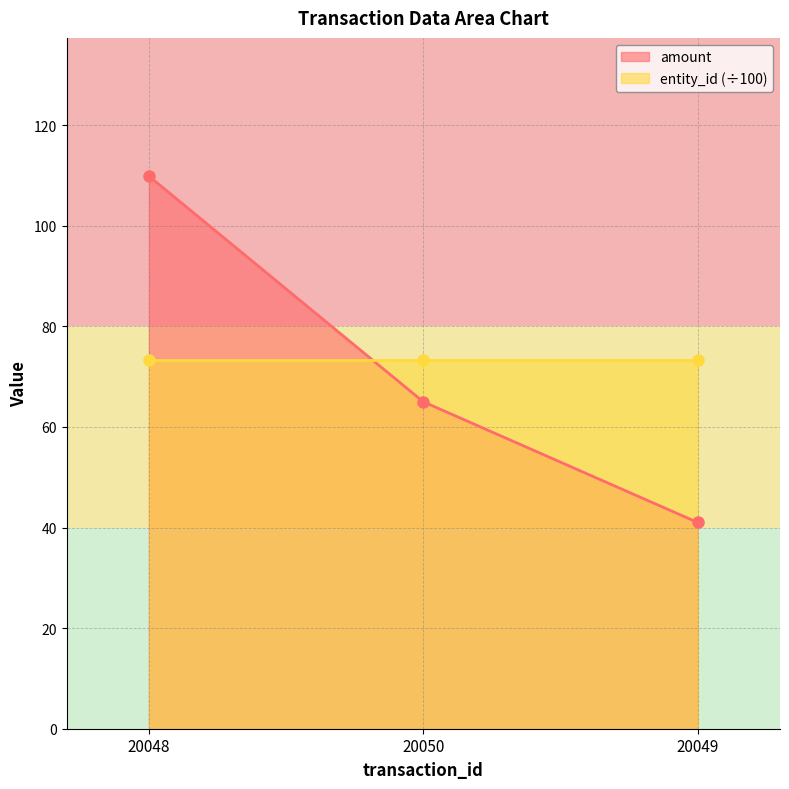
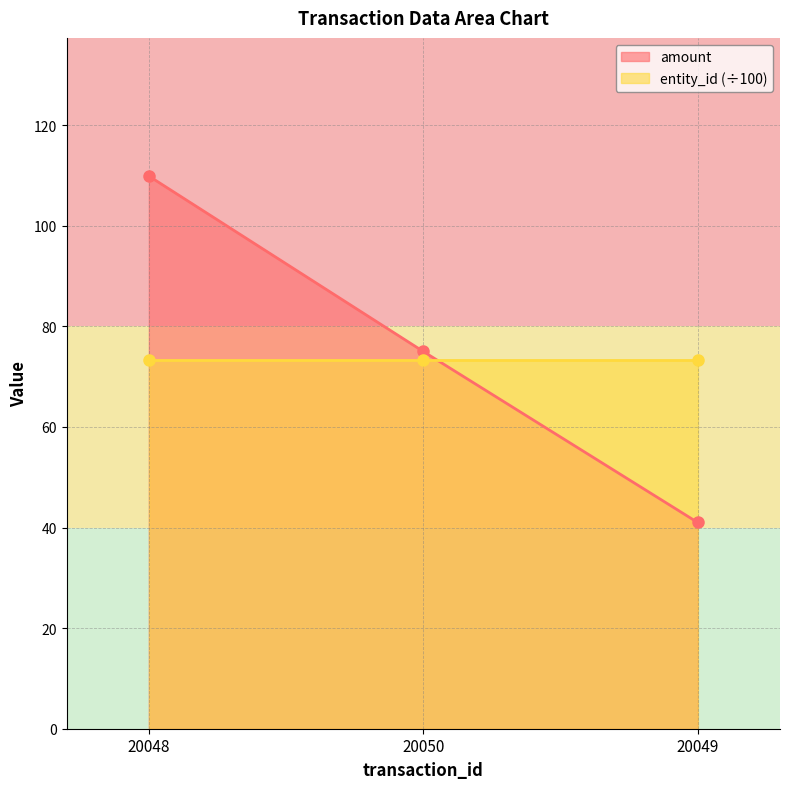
amount, 20050: 65 -> 75
